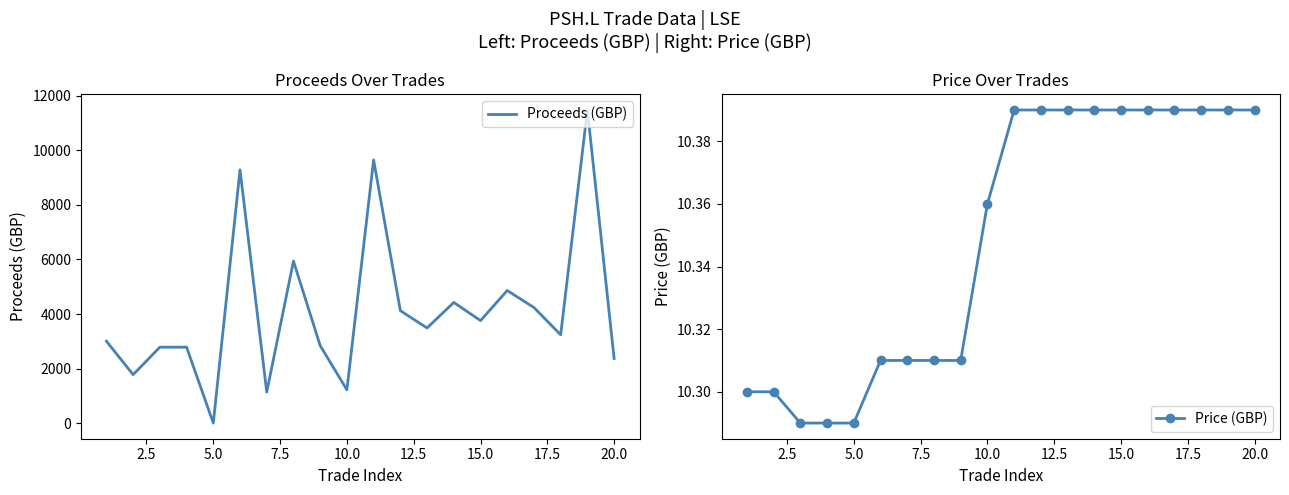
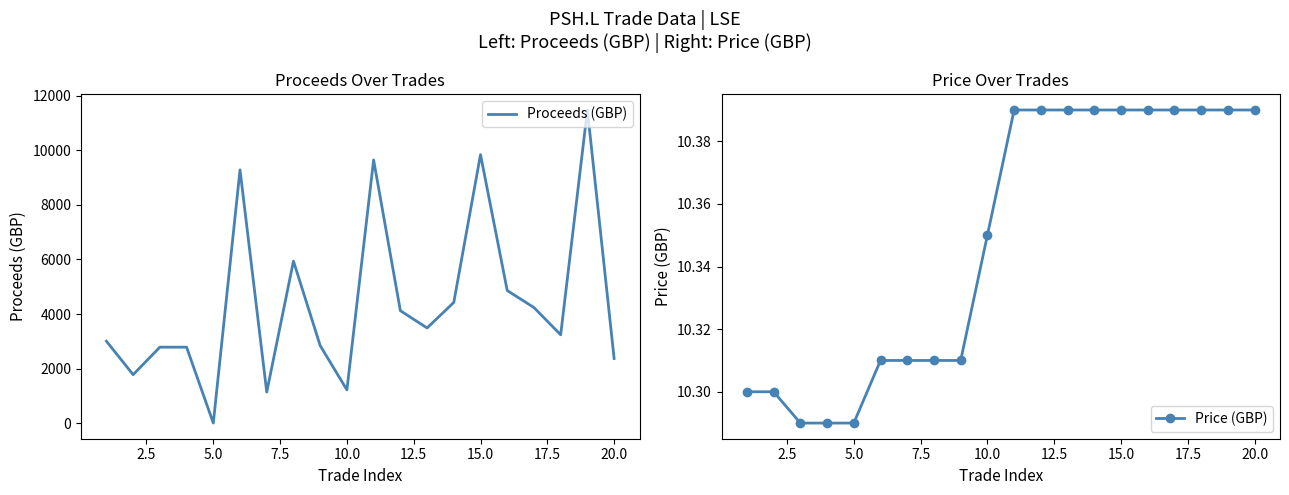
Proceeds Over Trades, 15.0: 3800 -> 9800
Price Over Trades, 10.0: 10.36 -> 10.35
